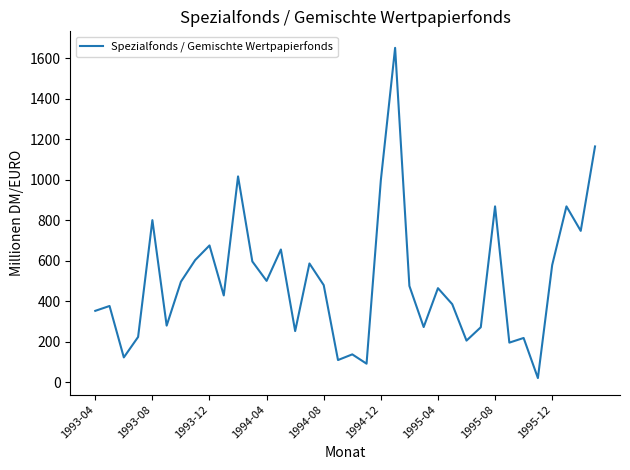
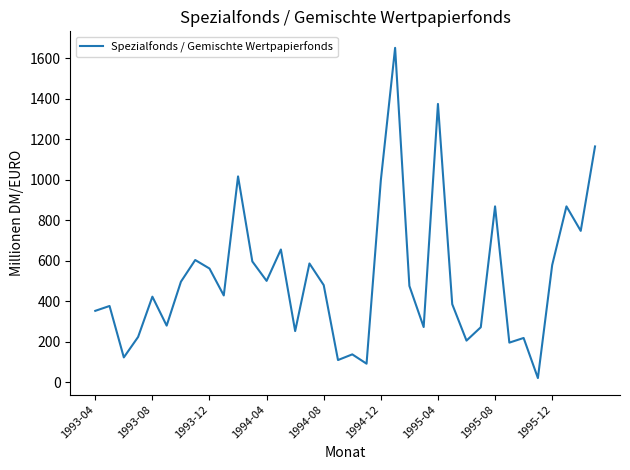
1993-08: 800 -> 420
1993-12: 680 -> 560
1995-04: 470 -> 1380
